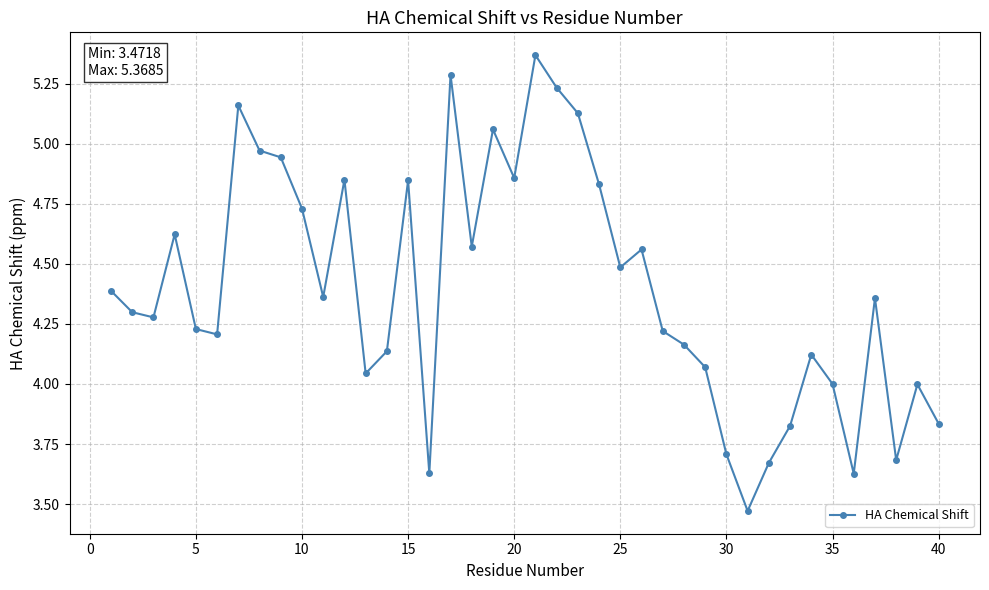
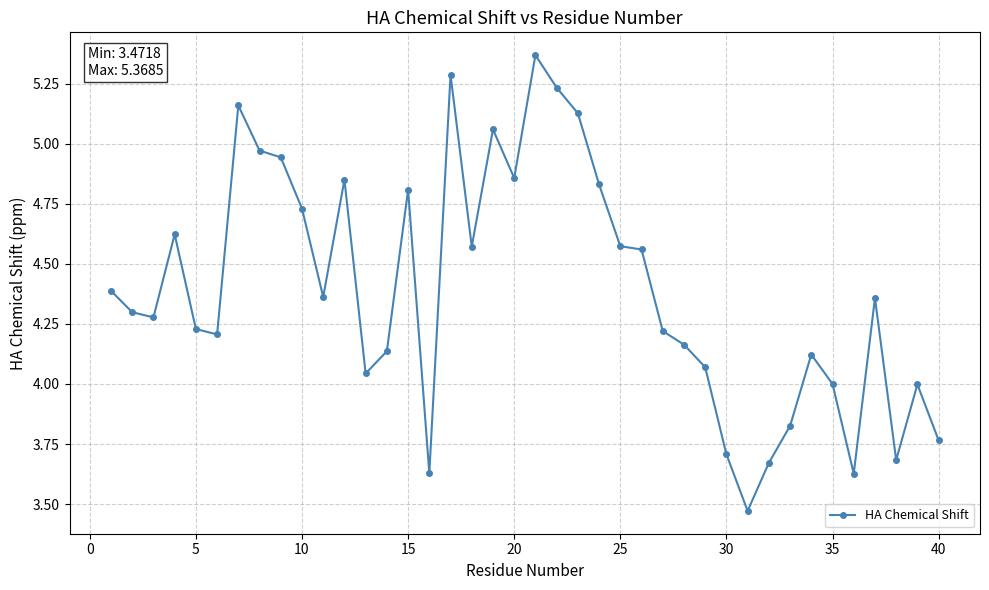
15: 4.85 -> 4.81
25: 4.49 -> 4.57
40: 3.84 -> 3.77
